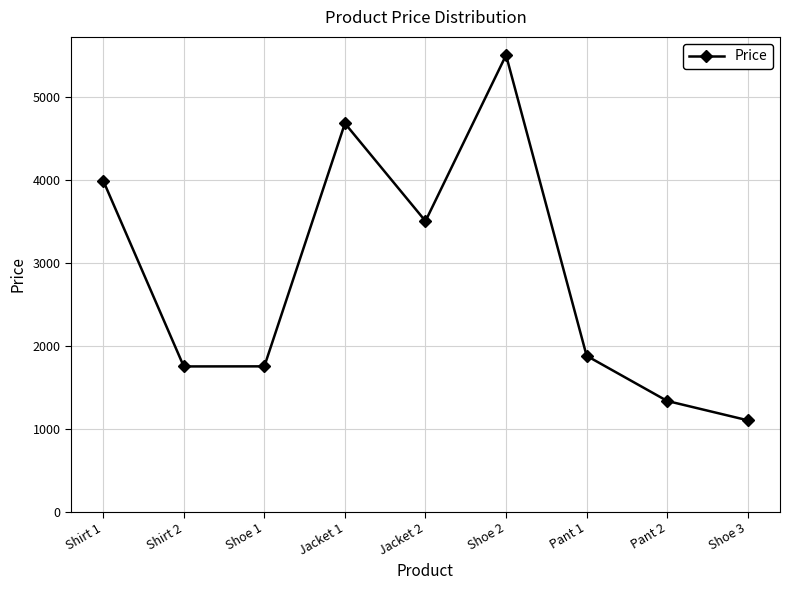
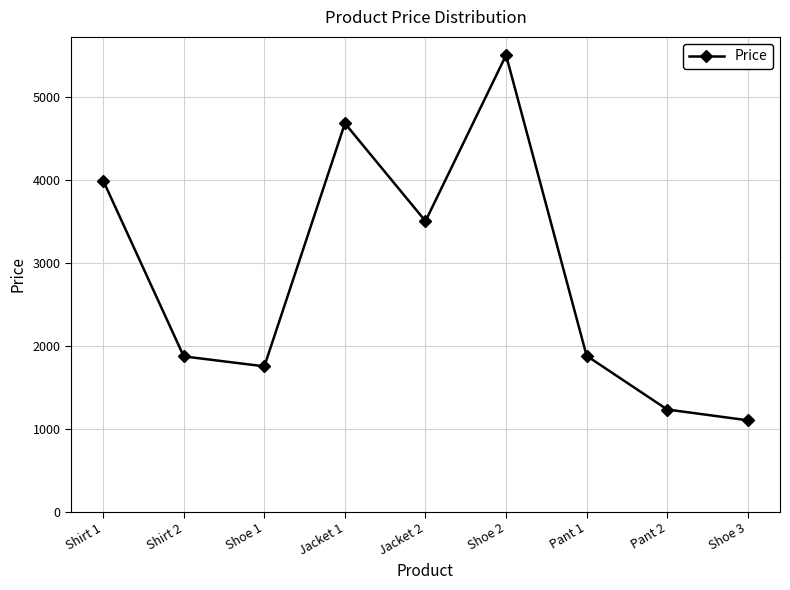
Shirt 2: 1700 -> 1900
Pant 2: 1300 -> 1200
